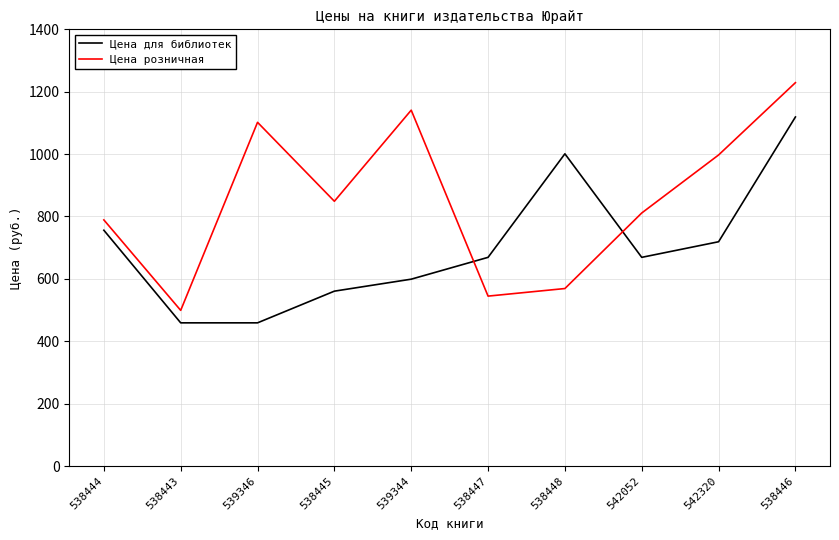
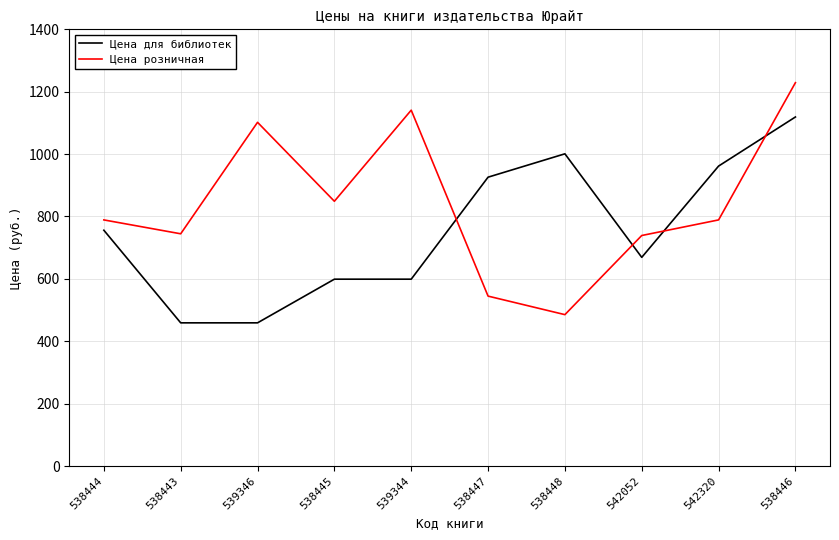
Цена розничная, 538443: 500 -> 740
Цена для библиотек, 538445: 560 -> 600
Цена для библиотек, 538447: 670 -> 930
Цена розничная, 538448: 570 -> 490
Цена розничная, 542052: 810 -> 740
Цена для библиотек, 542320: 720 -> 960
Цена розничная, 542320: 1000 -> 790
